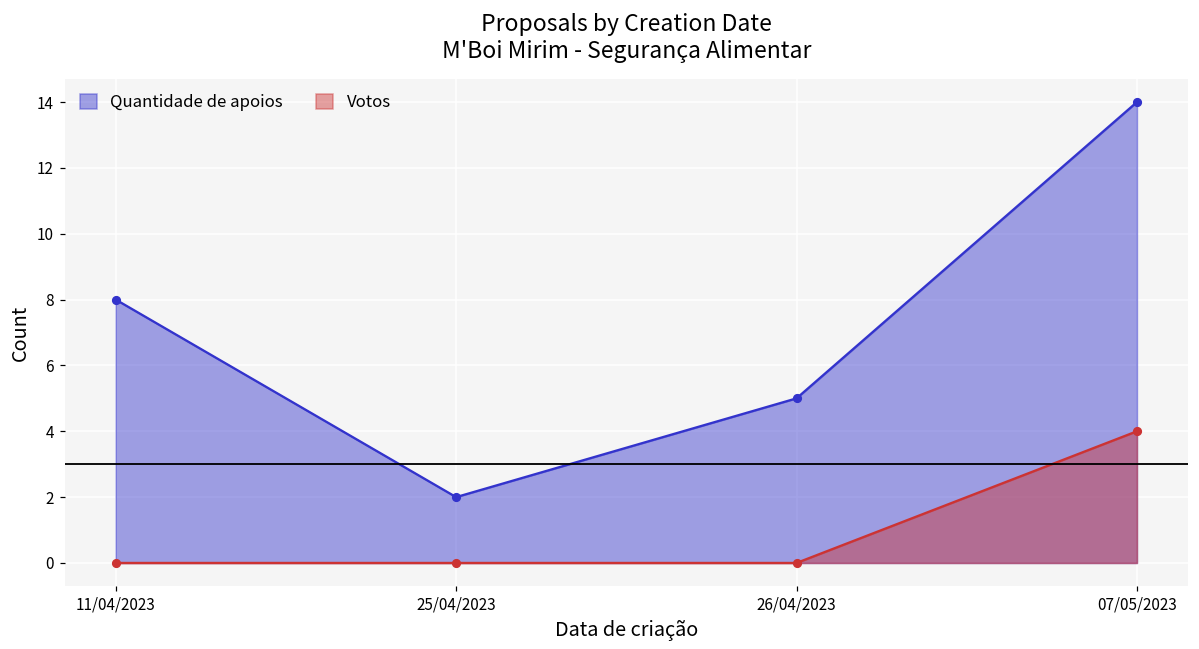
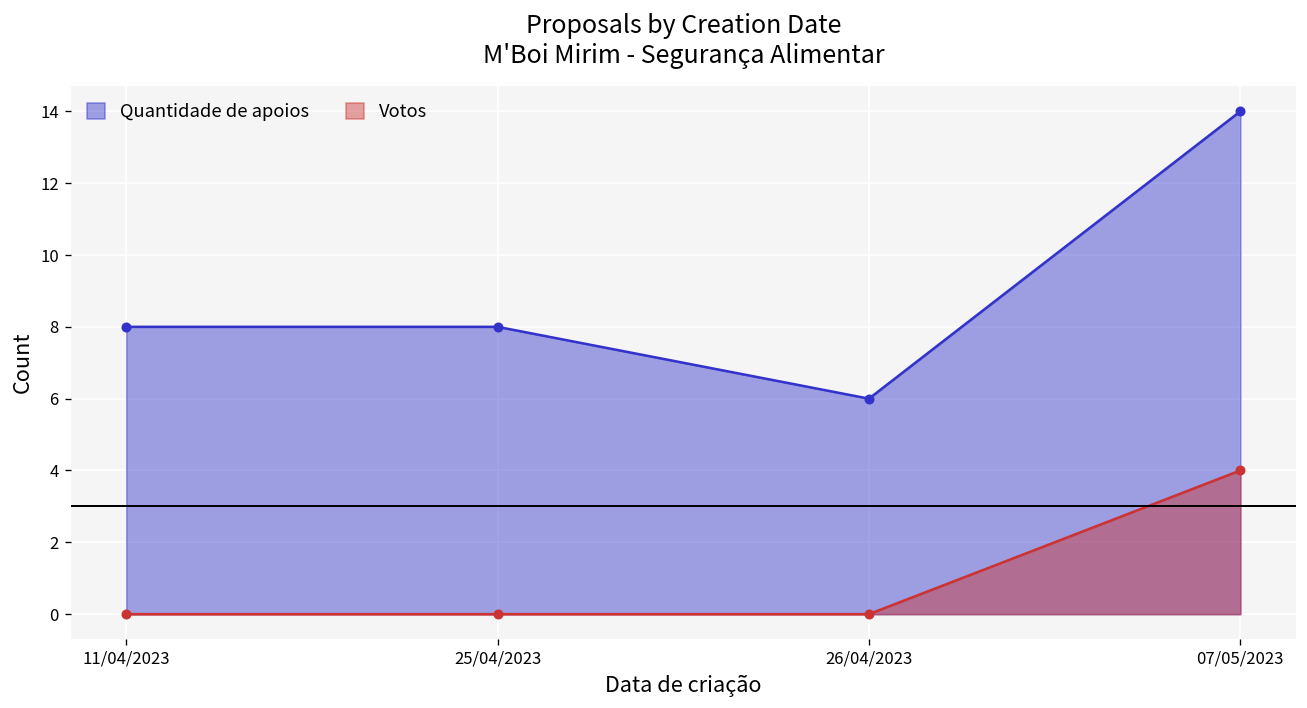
Quantidade de apoios, 25/04/2023: 2 -> 8
Quantidade de apoios, 26/04/2023: 5 -> 6
